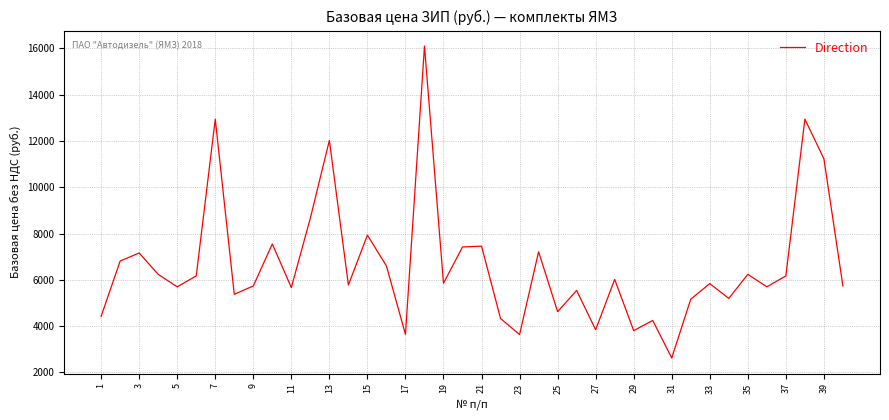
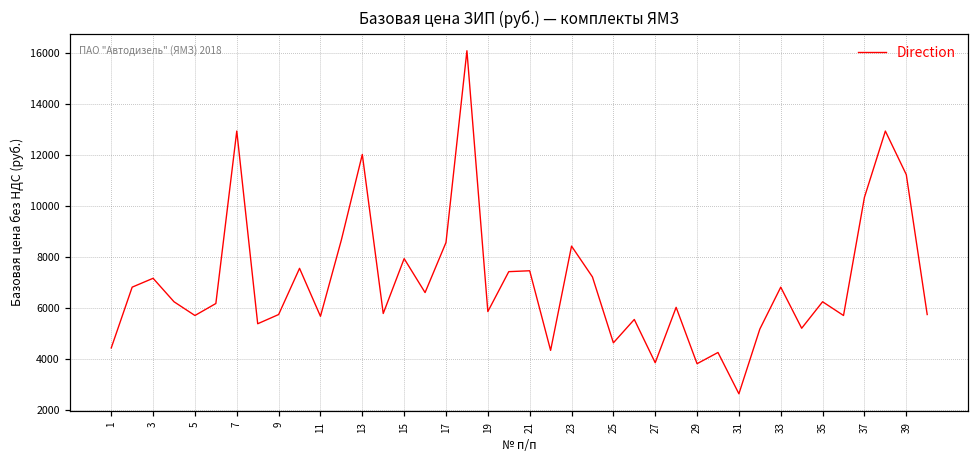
17: 3600 -> 8600
23: 3600 -> 8400
33: 5800 -> 6800
37: 6200 -> 10300
